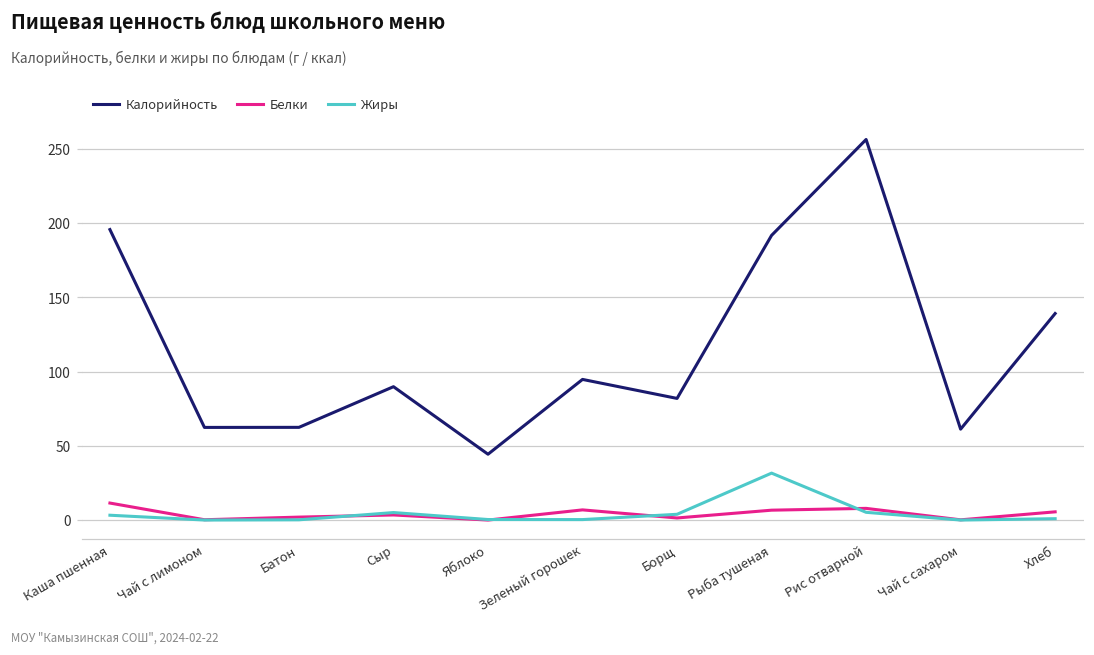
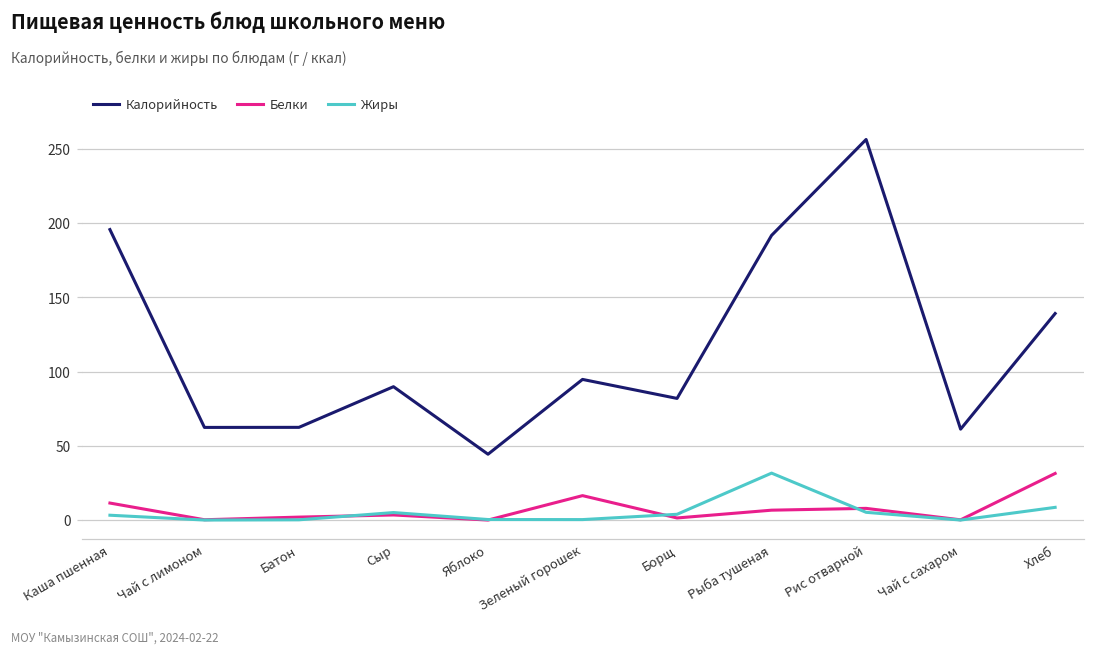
Белки, Зеленый горошек: 7 -> 17
Белки, Хлеб: 6 -> 31
Жиры, Хлеб: 1 -> 9
